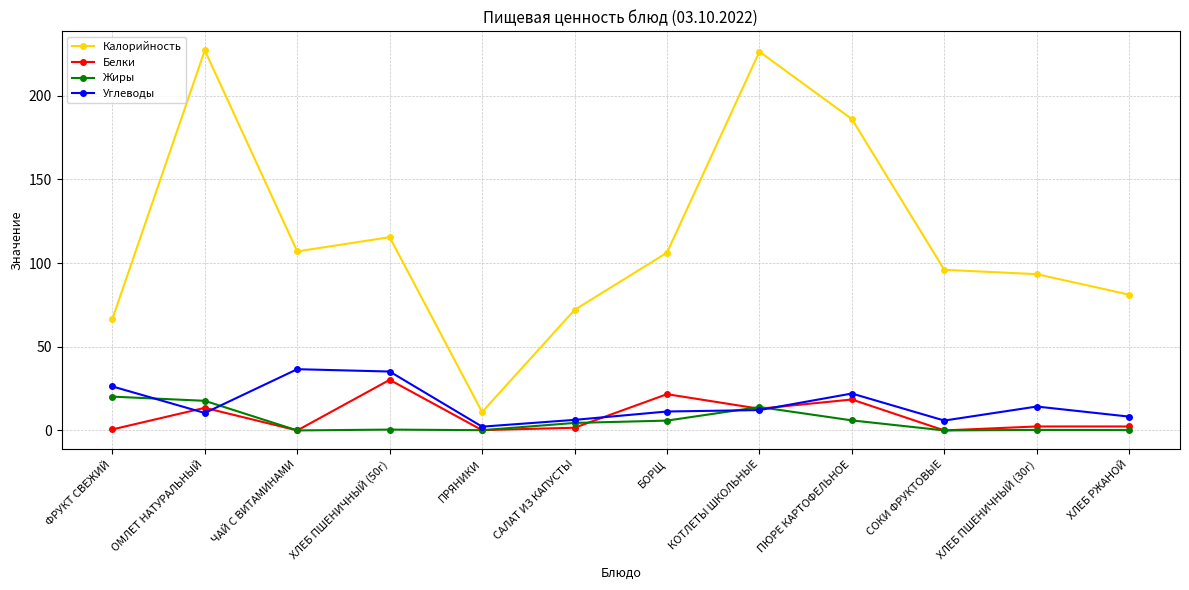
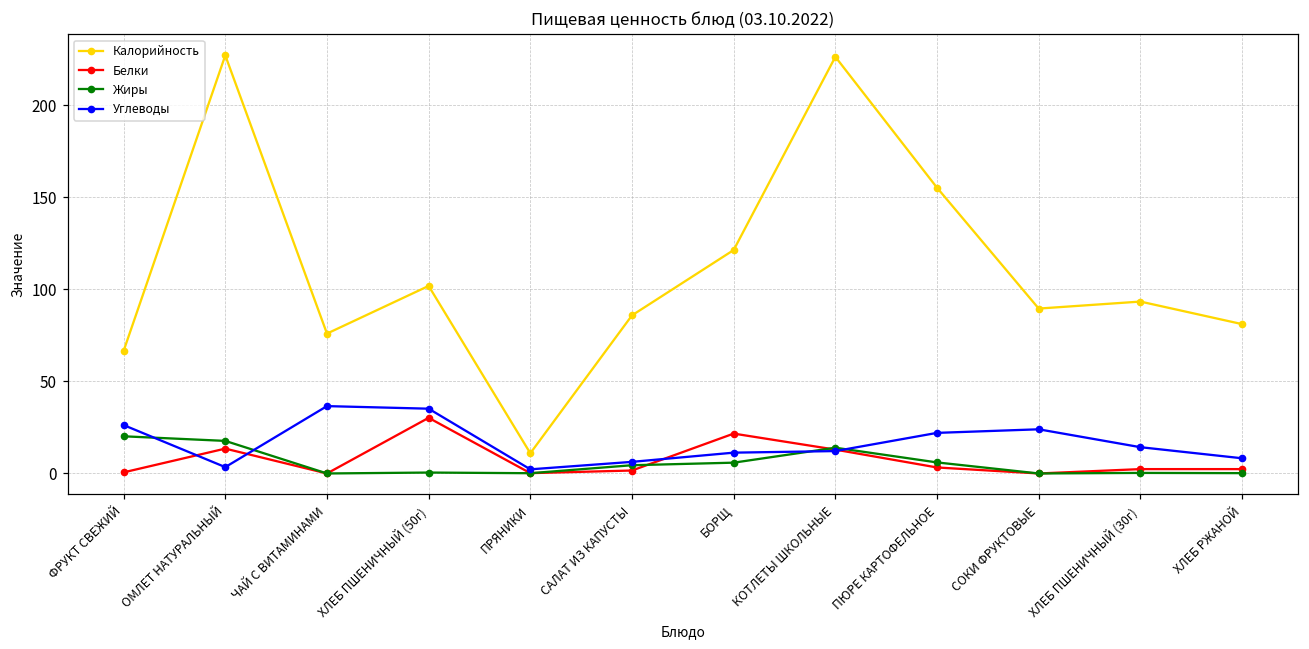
Углеводы, ОМЛЕТ НАТУРАЛЬНЫЙ: 10 -> 3
Калорийность, ЧАЙ С ВИТАМИНАМИ: 107 -> 76
Калорийность, ХЛЕБ ПШЕНИЧНЫЙ (50г): 116 -> 102
Калорийность, САЛАТ ИЗ КАПУСТЫ: 72 -> 86
Калорийность, БОРЩ: 106 -> 121
Калорийность, ПЮРЕ КАРТОФЕЛЬНОЕ: 186 -> 155
Белки, ПЮРЕ КАРТОФЕЛЬНОЕ: 18 -> 3
Калорийность, СОКИ ФРУКТОВЫЕ: 96 -> 90
Углеводы, СОКИ ФРУКТОВЫЕ: 6 -> 24
